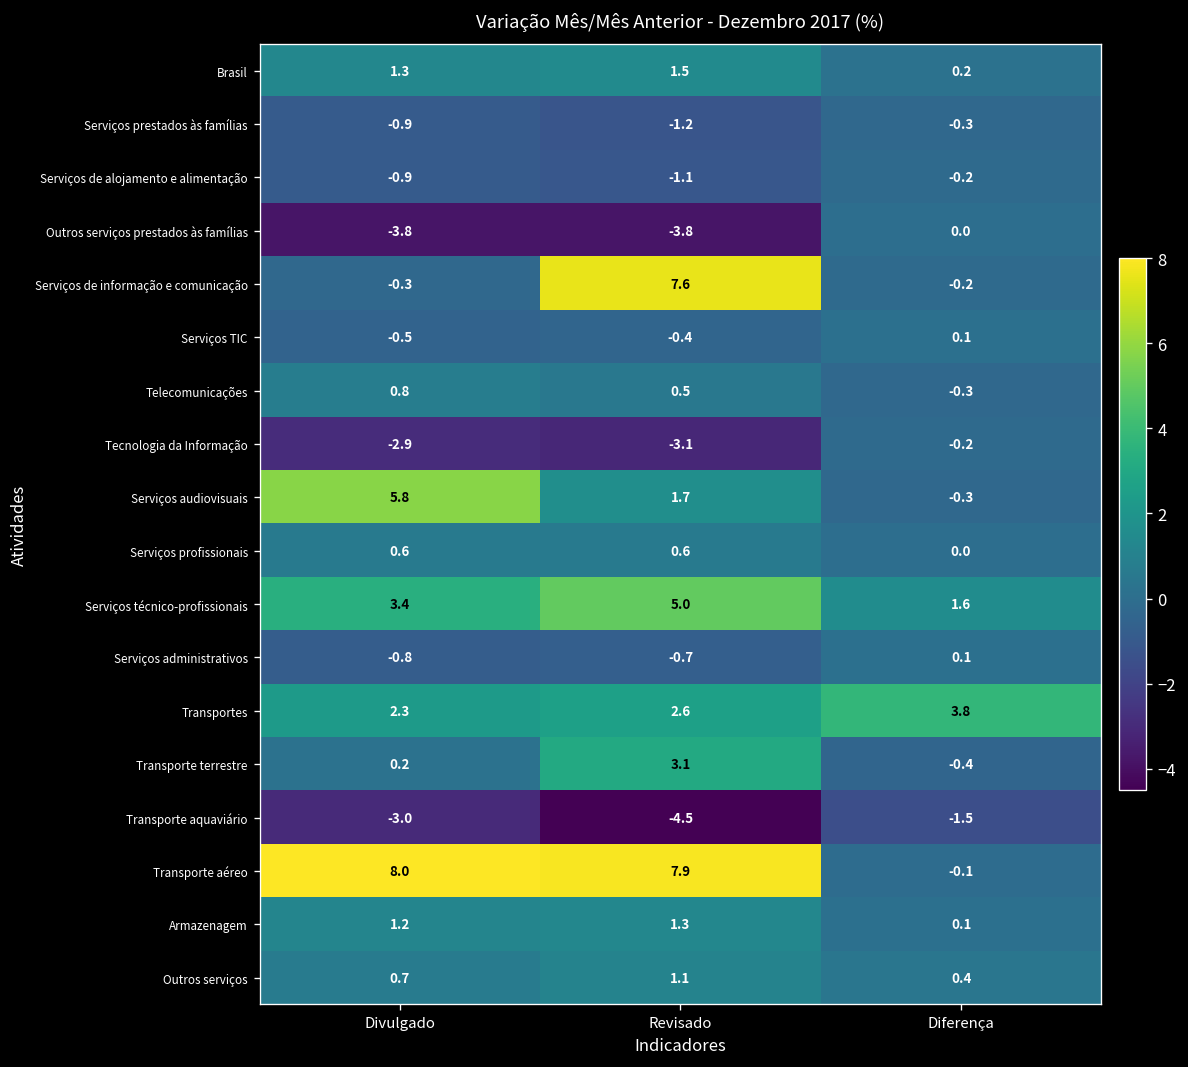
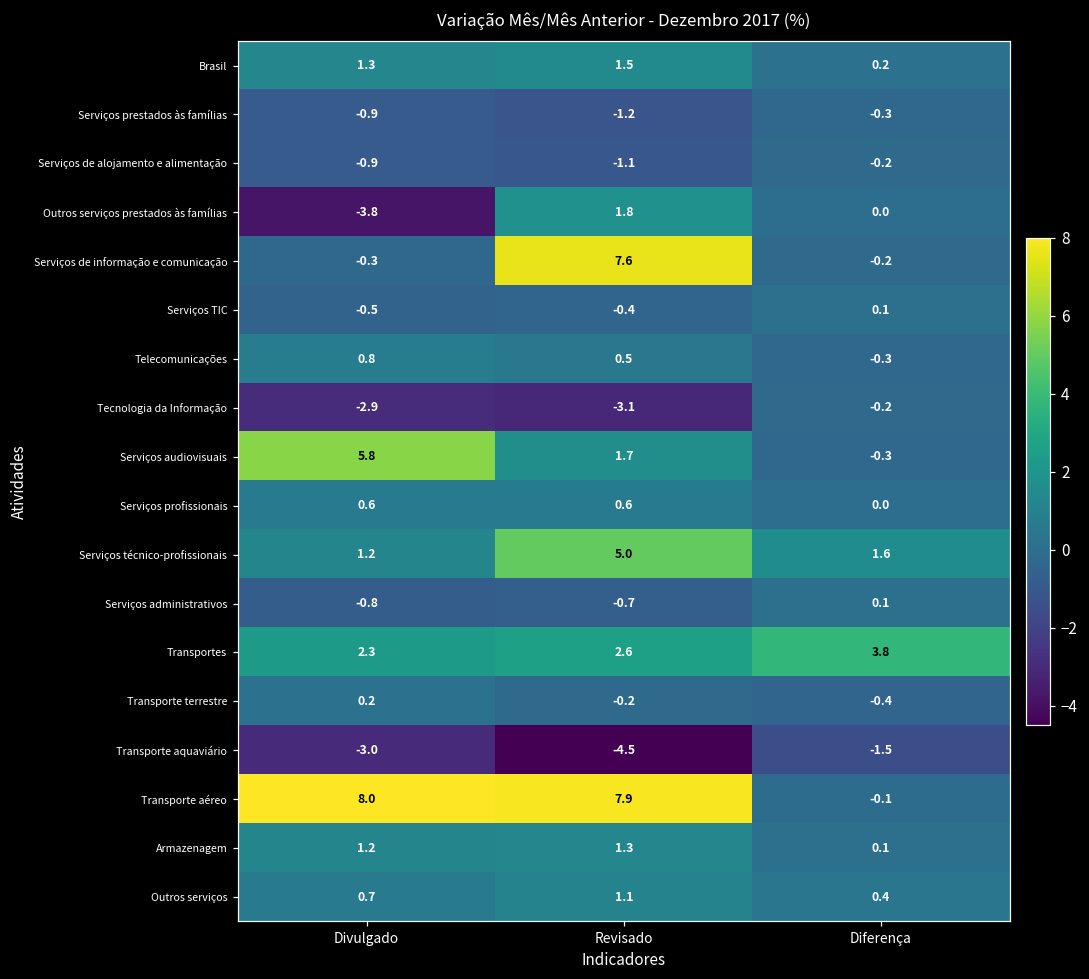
Outros serviços prestados às famílias, Revisado: -3.8 -> 1.8
Serviços técnico-profissionais, Divulgado: 3.4 -> 1.2
Transporte terrestre, Revisado: 3.1 -> -0.2
